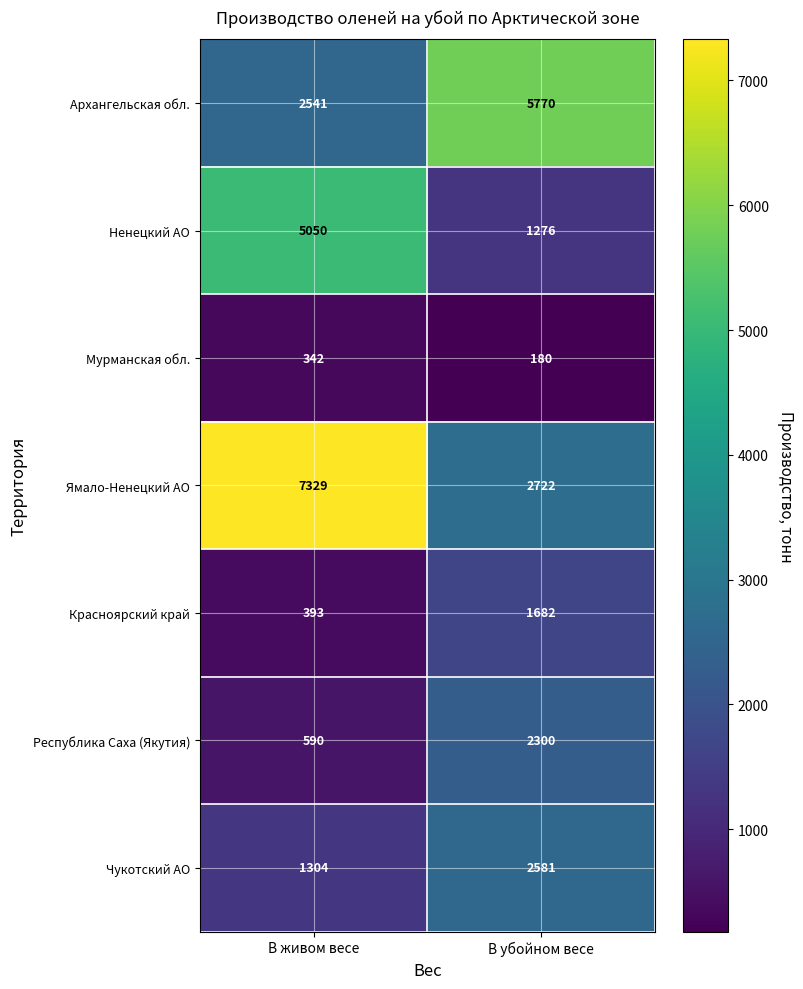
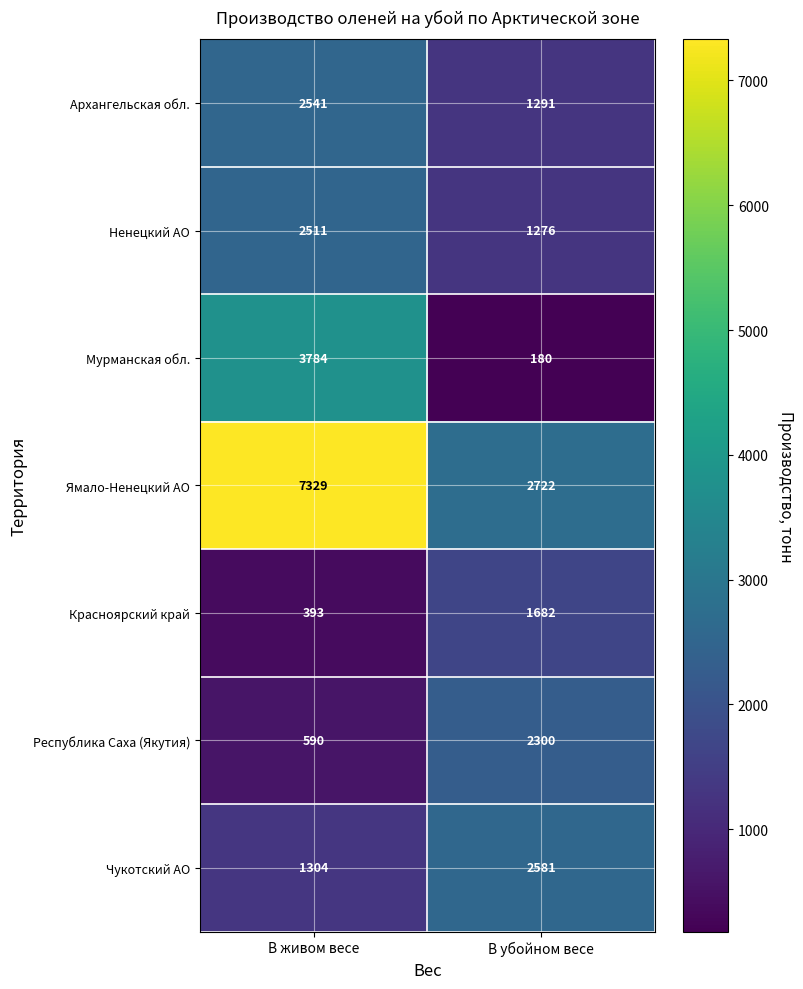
Архангельская обл., В убойном весе: 5770 -> 1291
Ненецкий АО, В живом весе: 5050 -> 2511
Мурманская обл., В живом весе: 342 -> 3784
